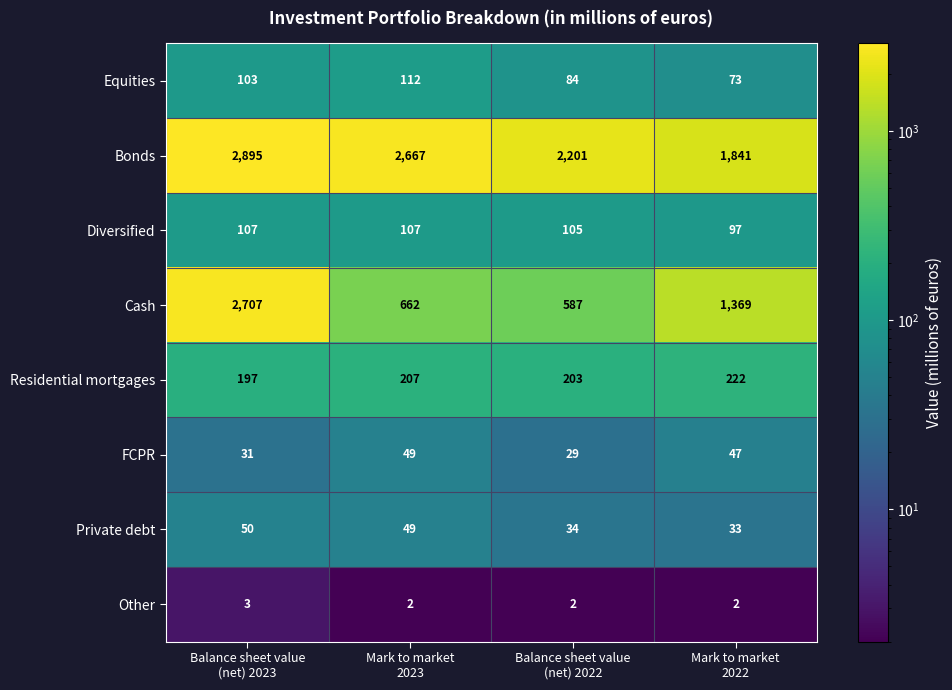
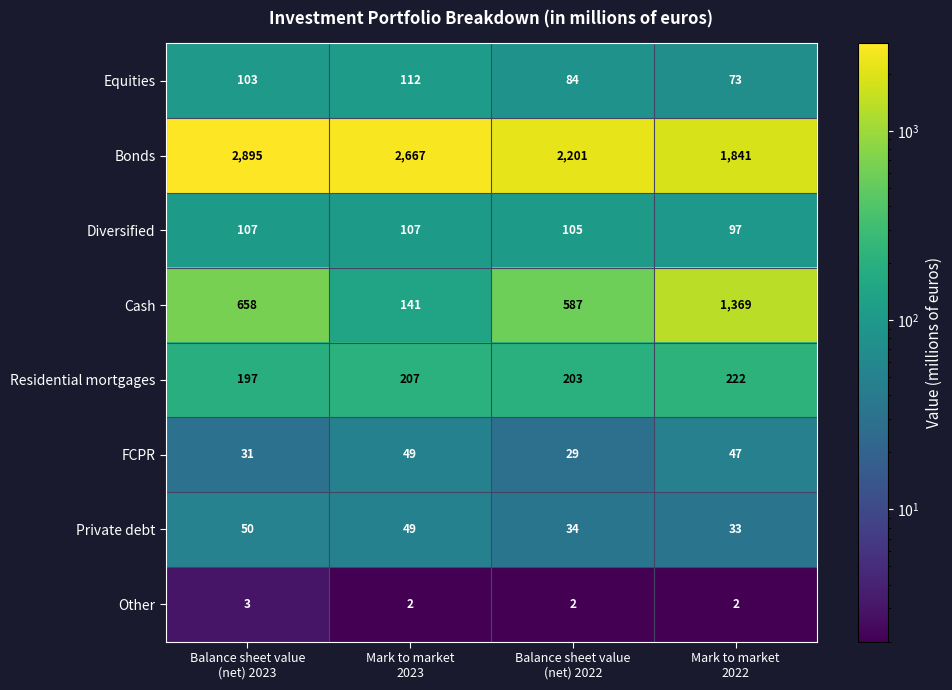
Cash, Balance sheet value (net) 2023: 2,707 -> 658
Cash, Mark to market 2023: 662 -> 141
